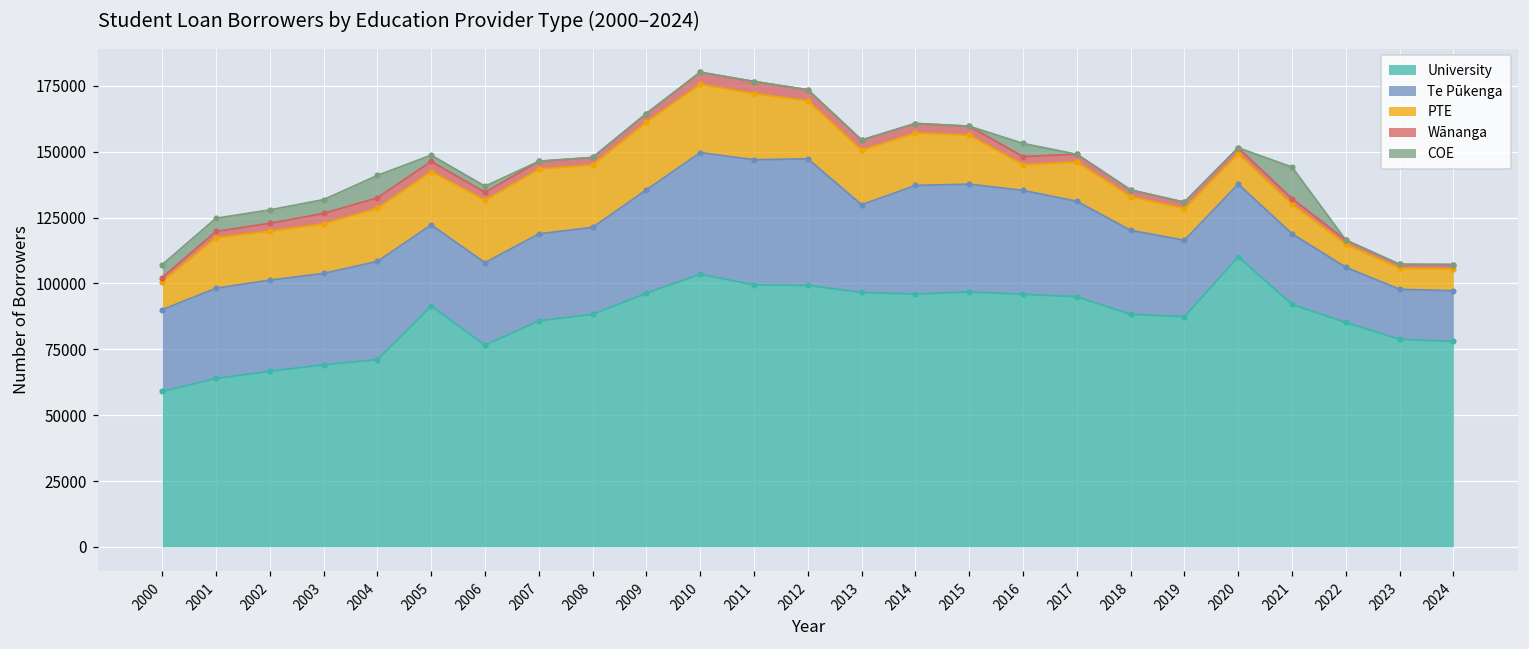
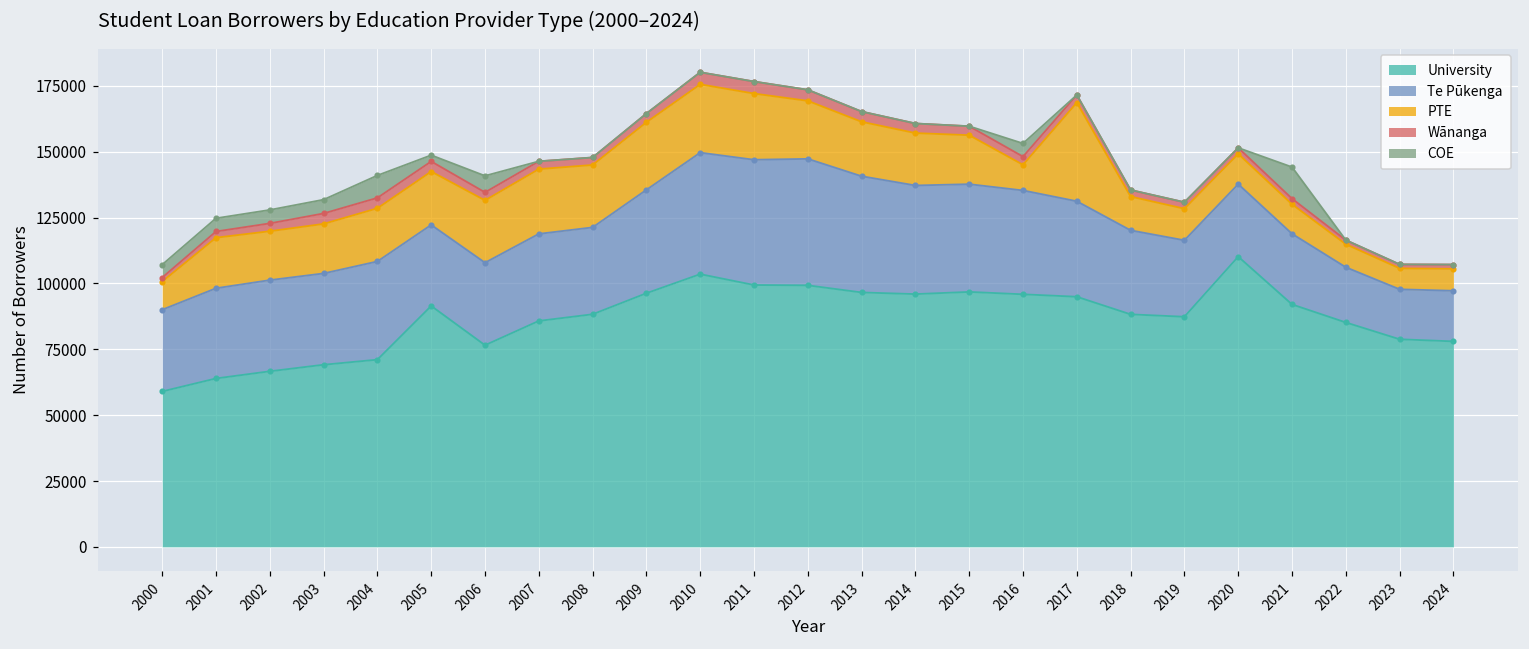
COE, 2006: 2000 -> 6000
Te Pūkenga, 2013: 33000 -> 44000
PTE, 2017: 15000 -> 37000
